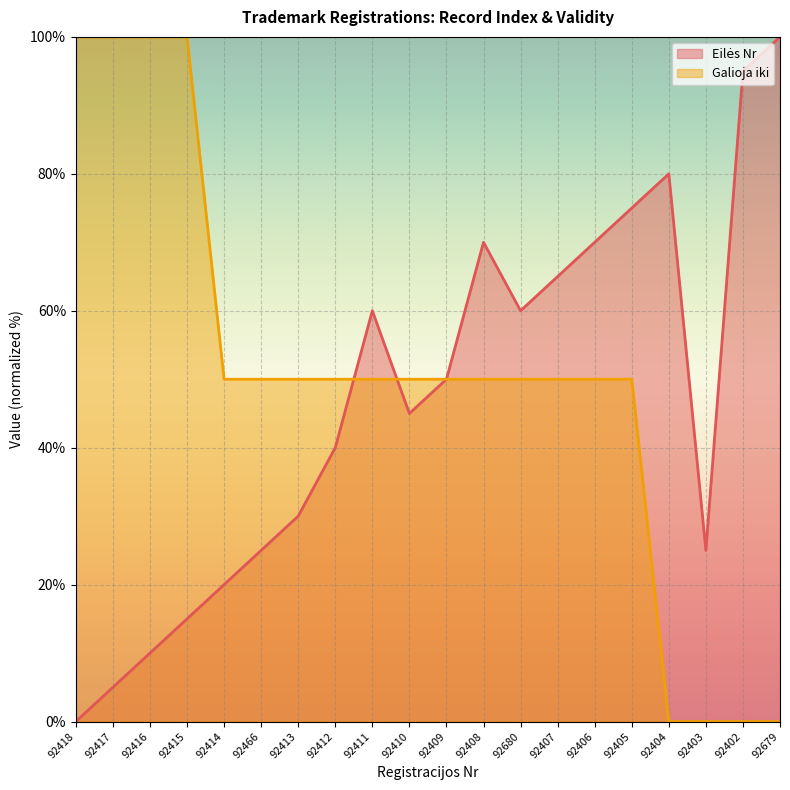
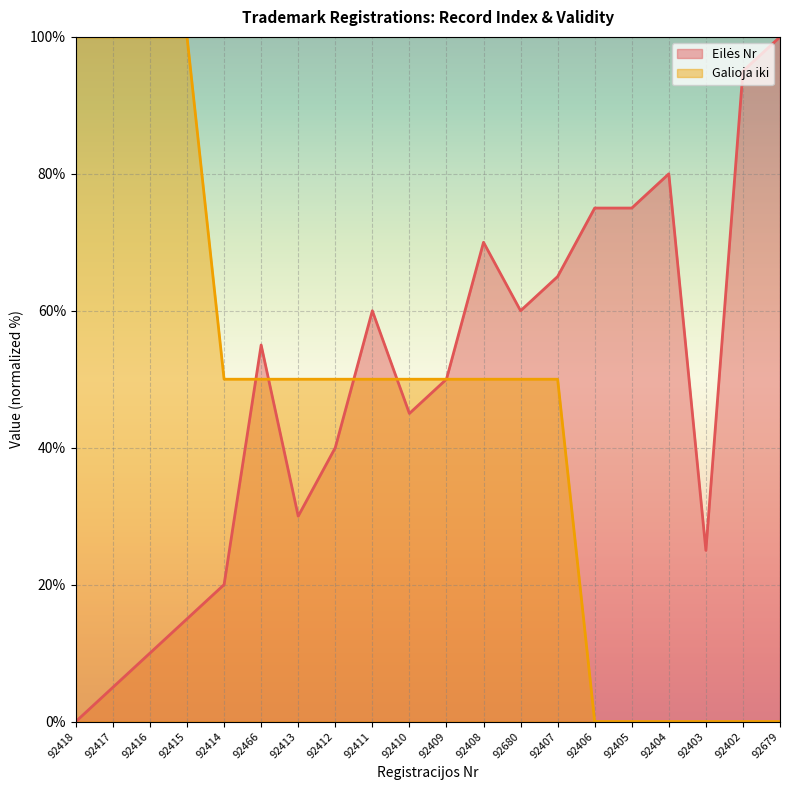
Eilės Nr, 92466: 25% -> 55%
Eilės Nr, 92406: 70% -> 75%
Galioja iki, 92406: 50% -> 0%
Galioja iki, 92405: 50% -> 0%
